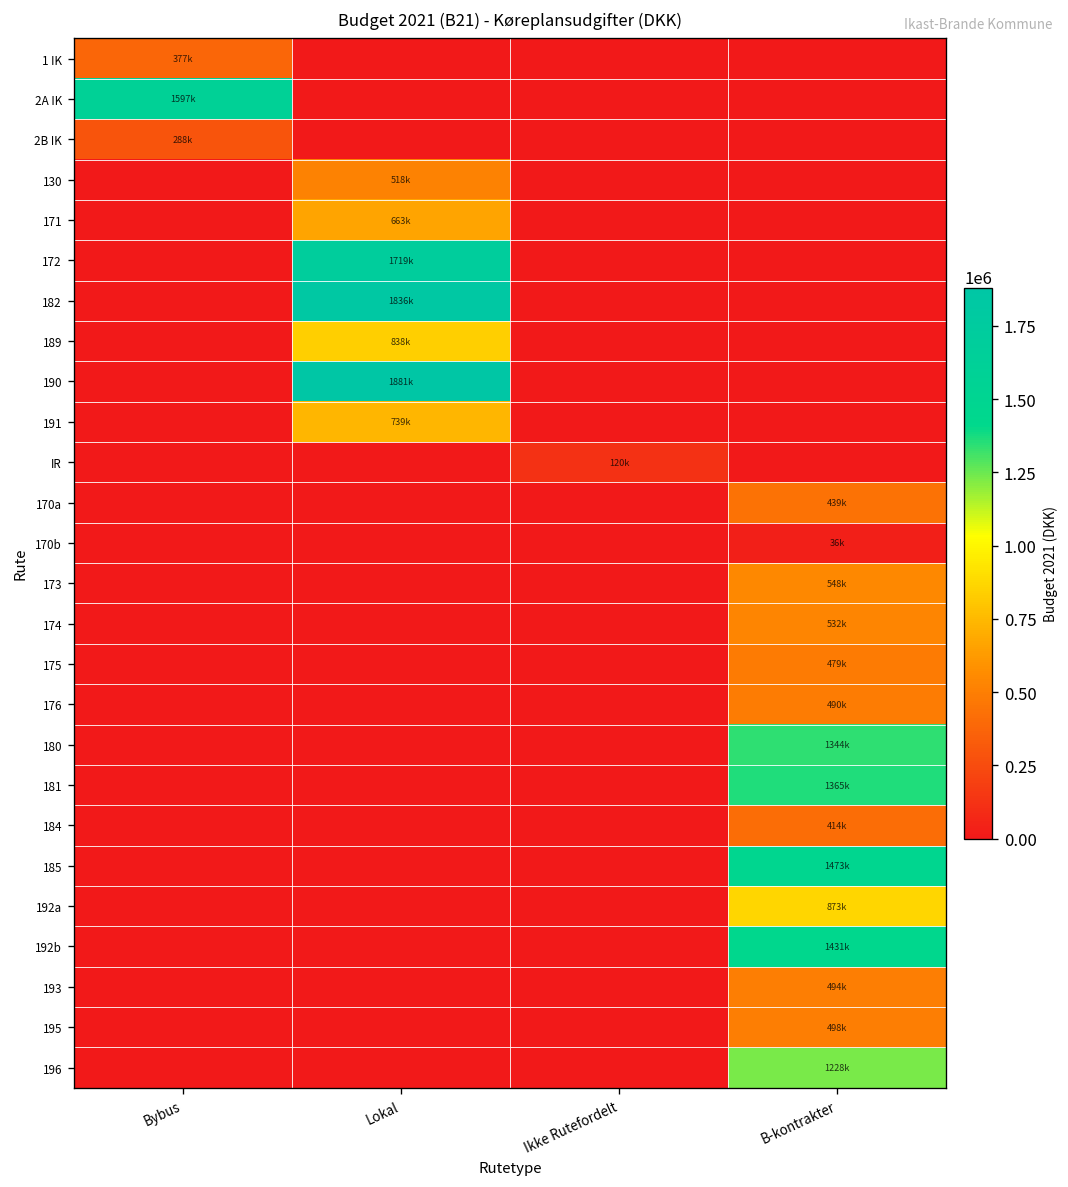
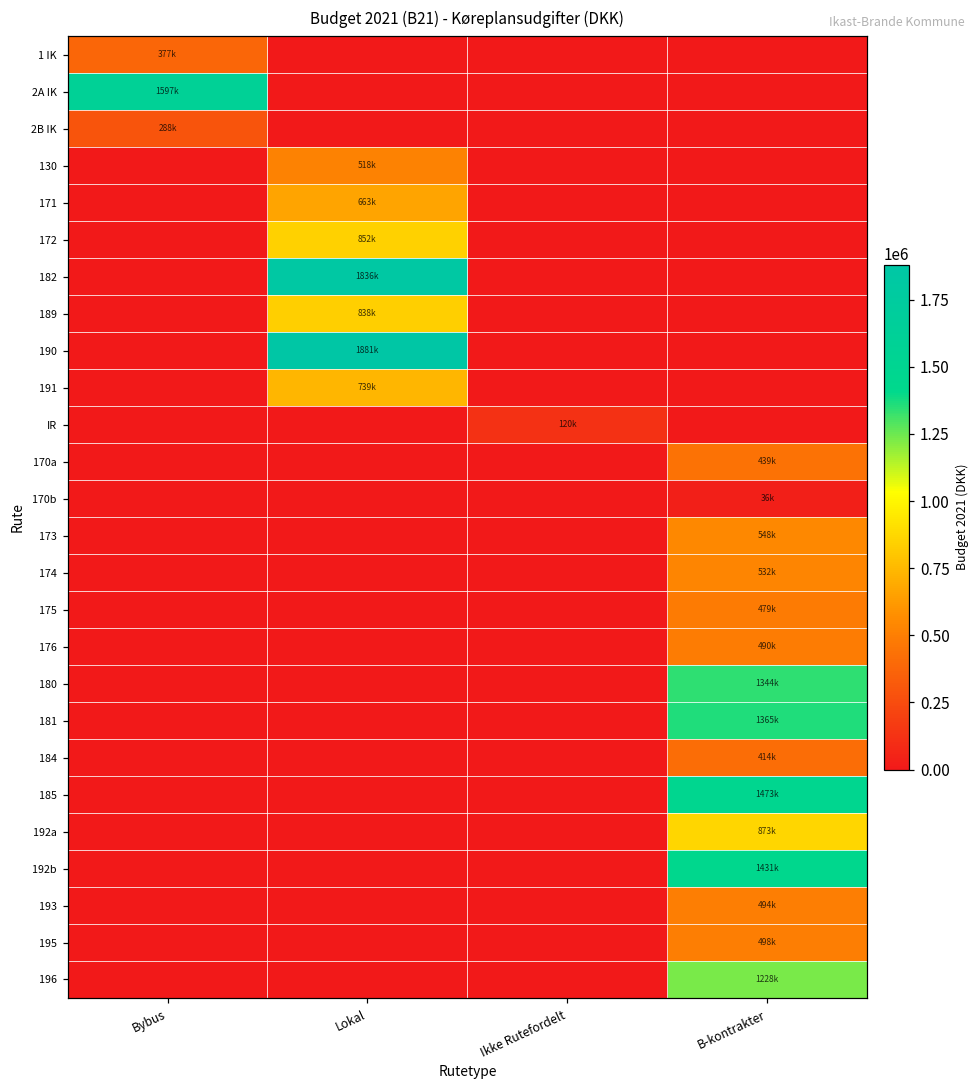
172, Lokal: 1719k -> 852k
